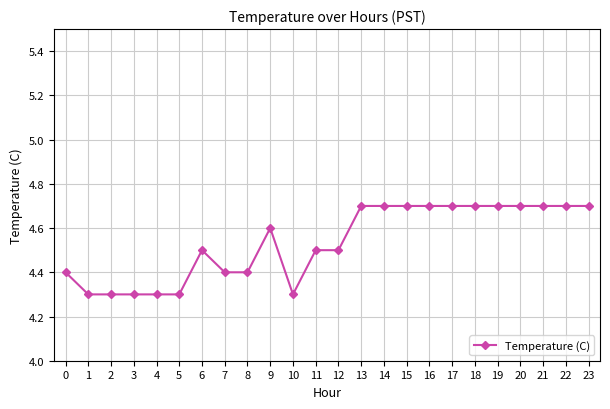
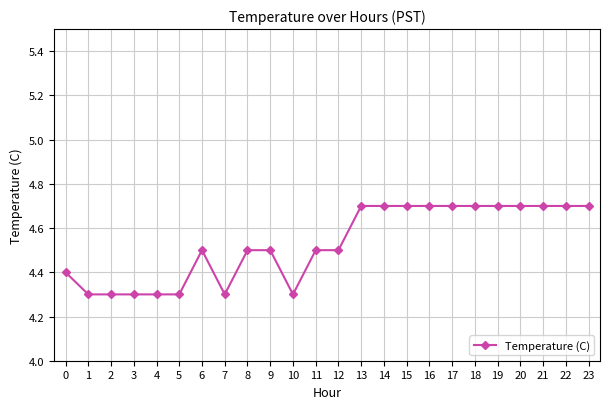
7: 4.4 -> 4.3
8: 4.4 -> 4.5
9: 4.6 -> 4.5
